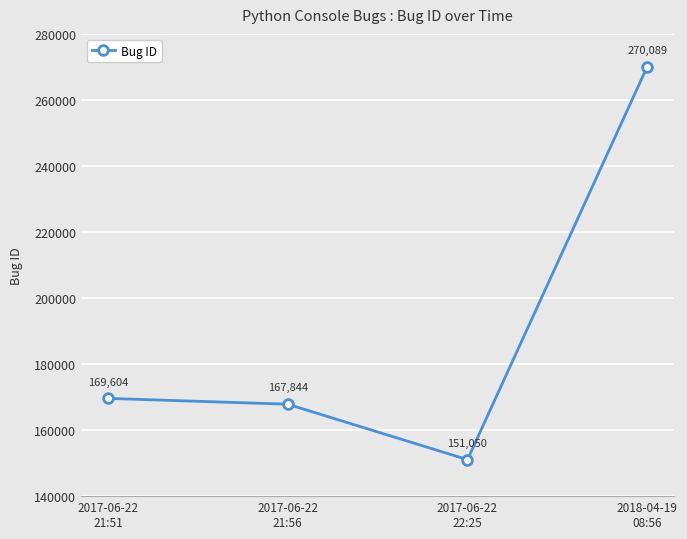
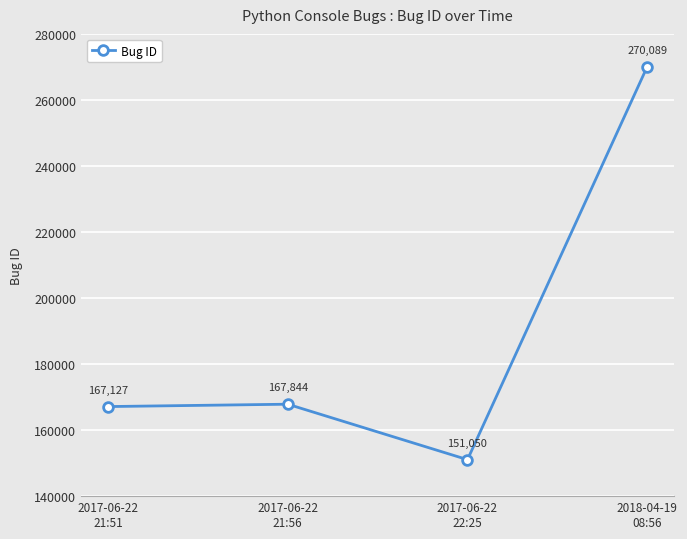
2017-06-22 21:51: 169,604 -> 167,127
